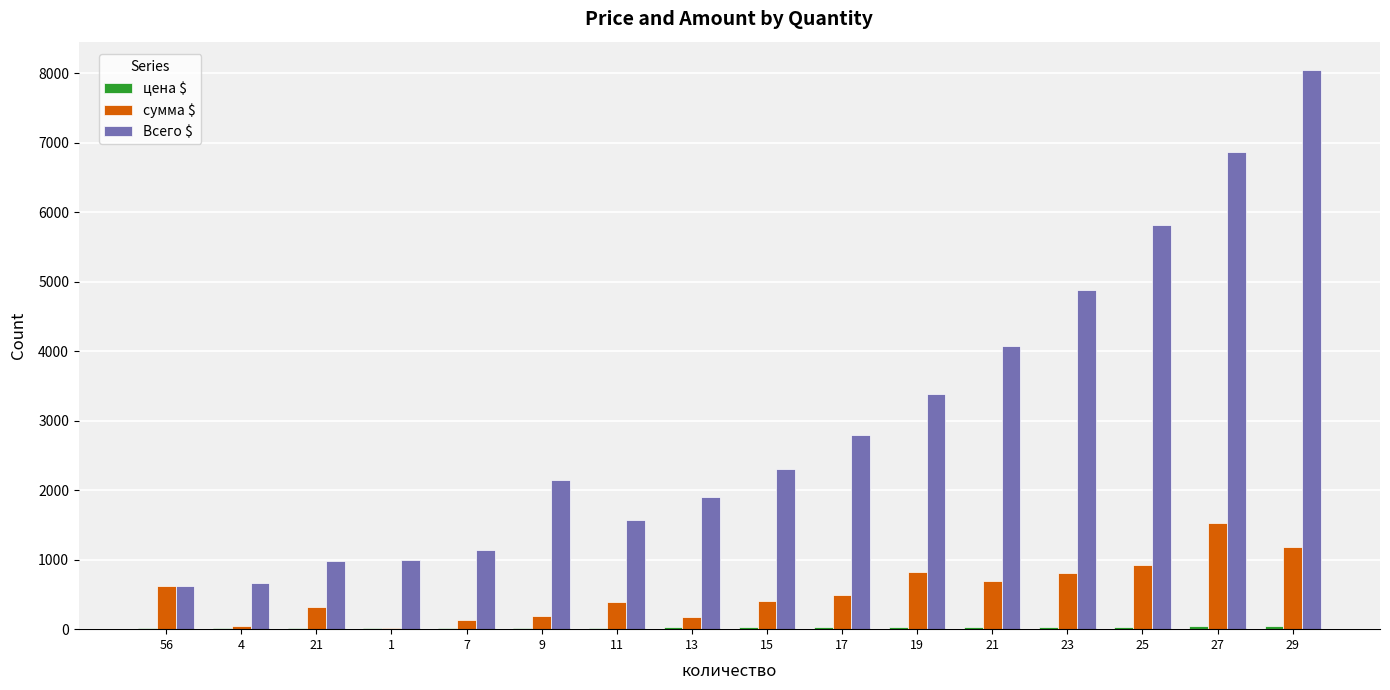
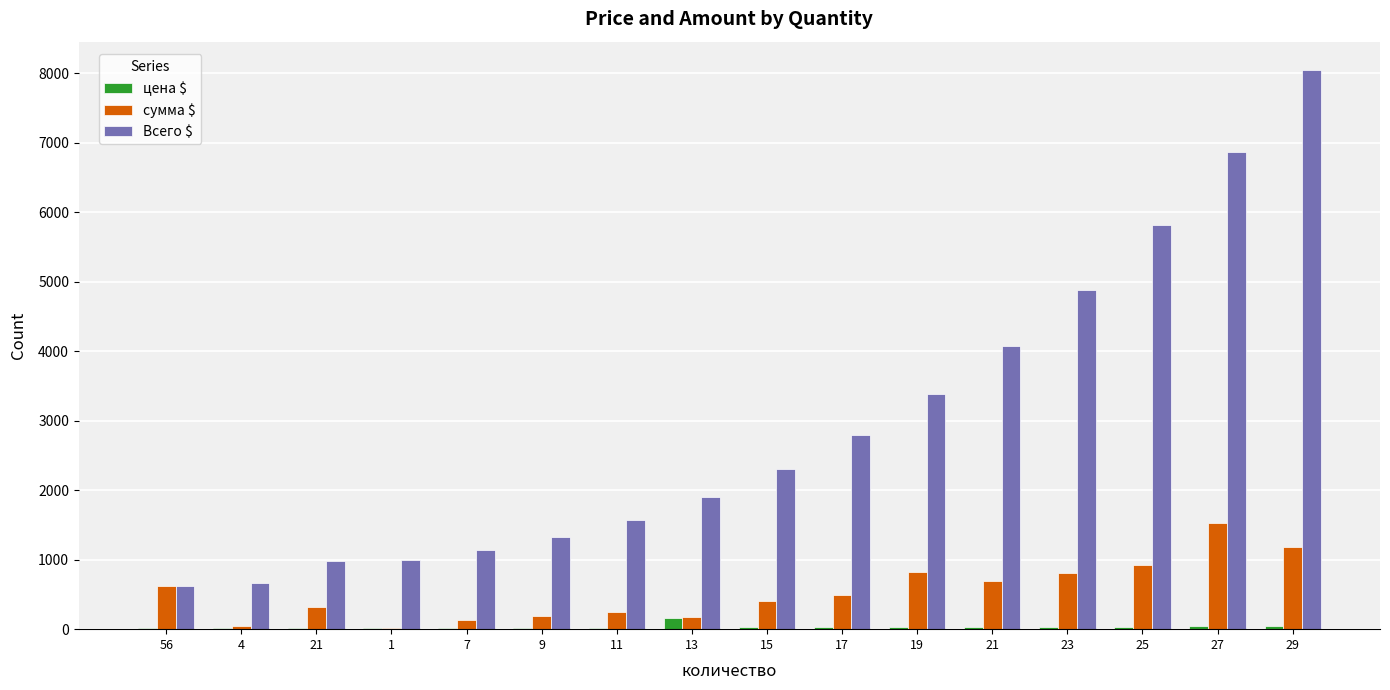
Всего $, 9: 2100 -> 1300
сумма $, 11: 400 -> 300
цена $, 13: 0 -> 200
